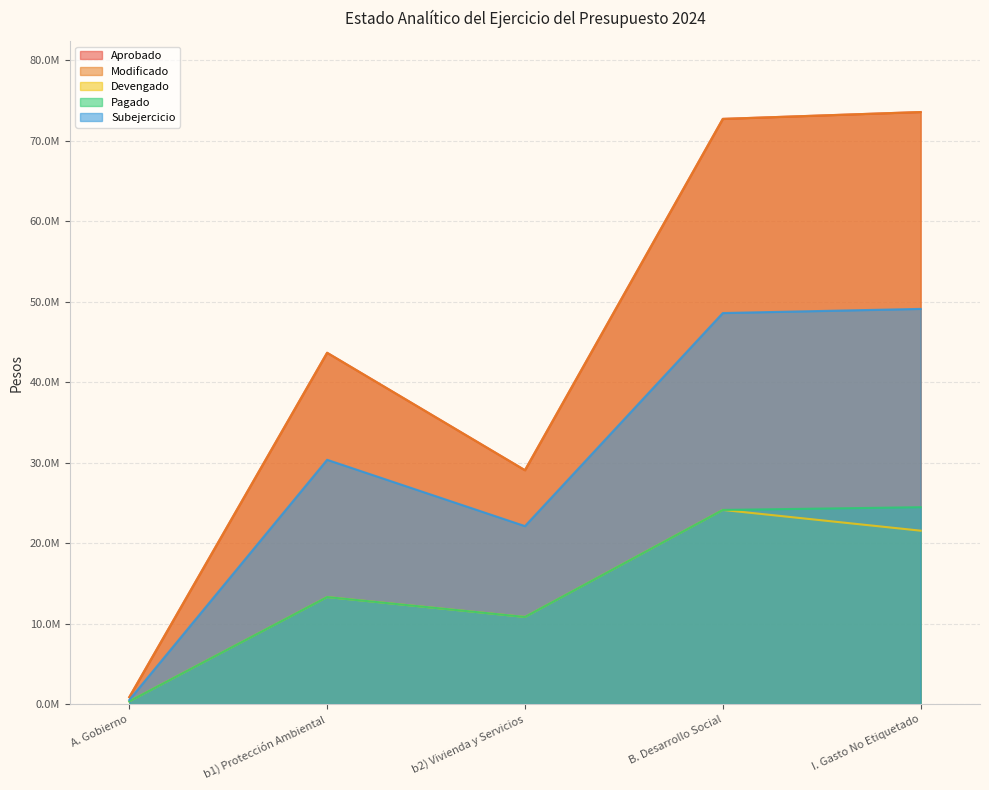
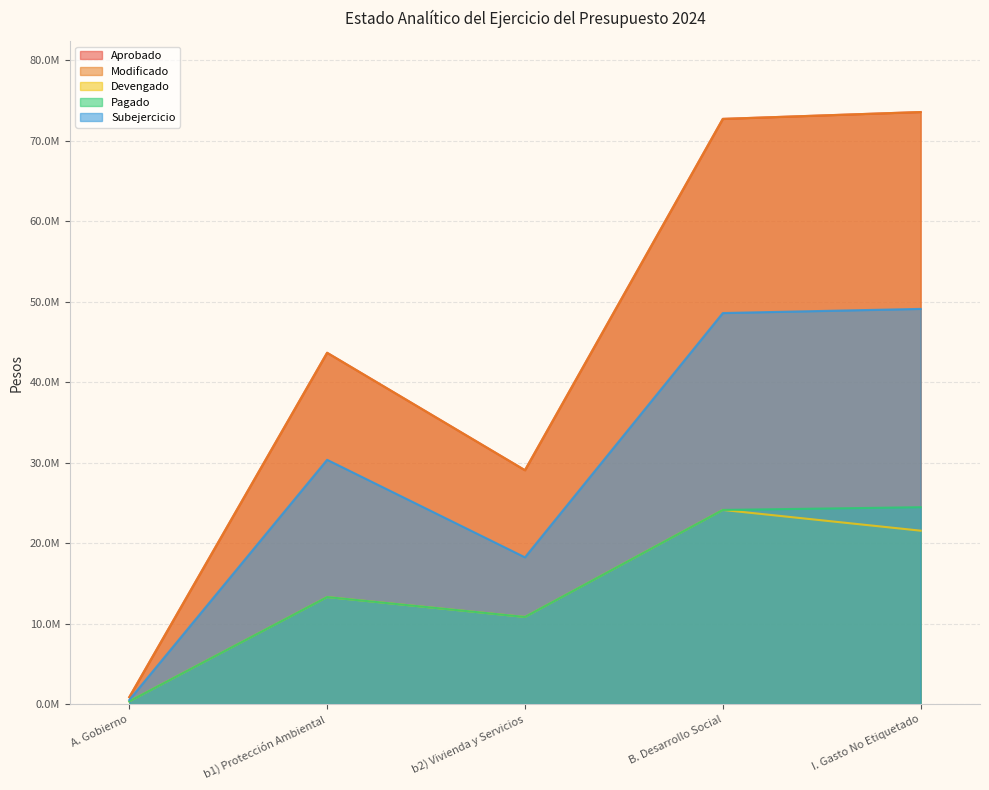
Subejercicio, b2) Vivienda y Servicios: 22000000 -> 18000000
